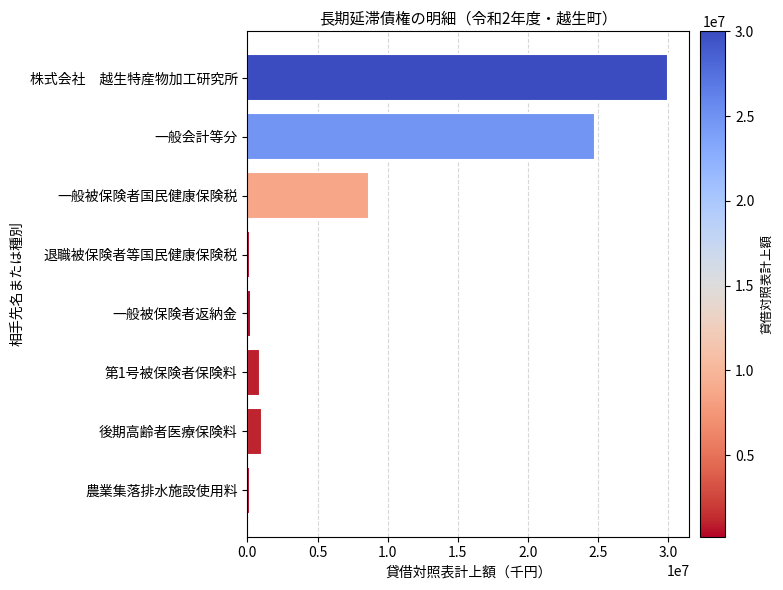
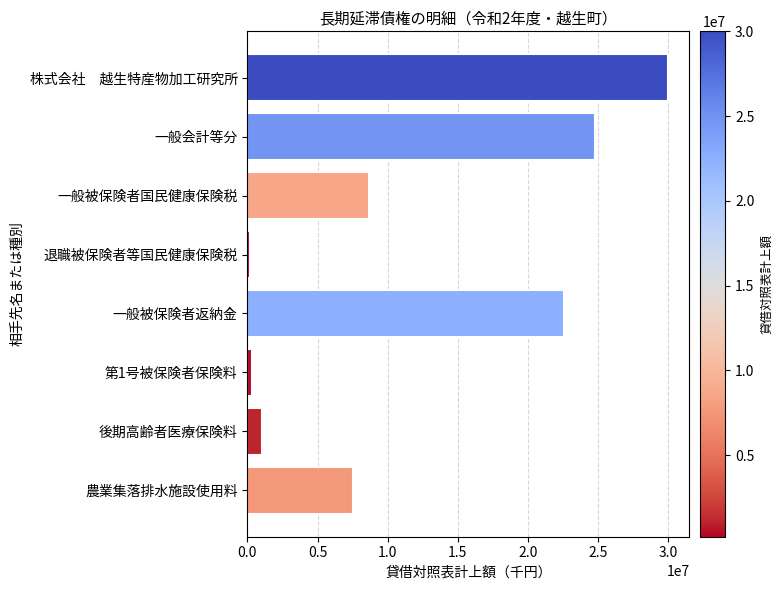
一般被保険者返納金: 200000 -> 22600000
第1号被保険者保険料: 900000 -> 300000
農業集落排水施設使用料: 200000 -> 7500000
